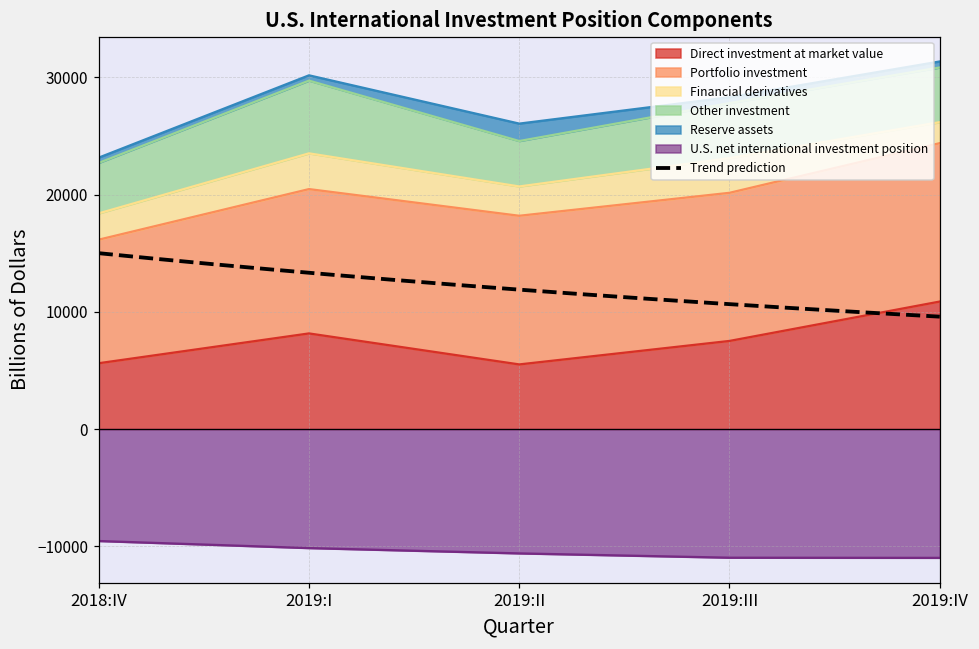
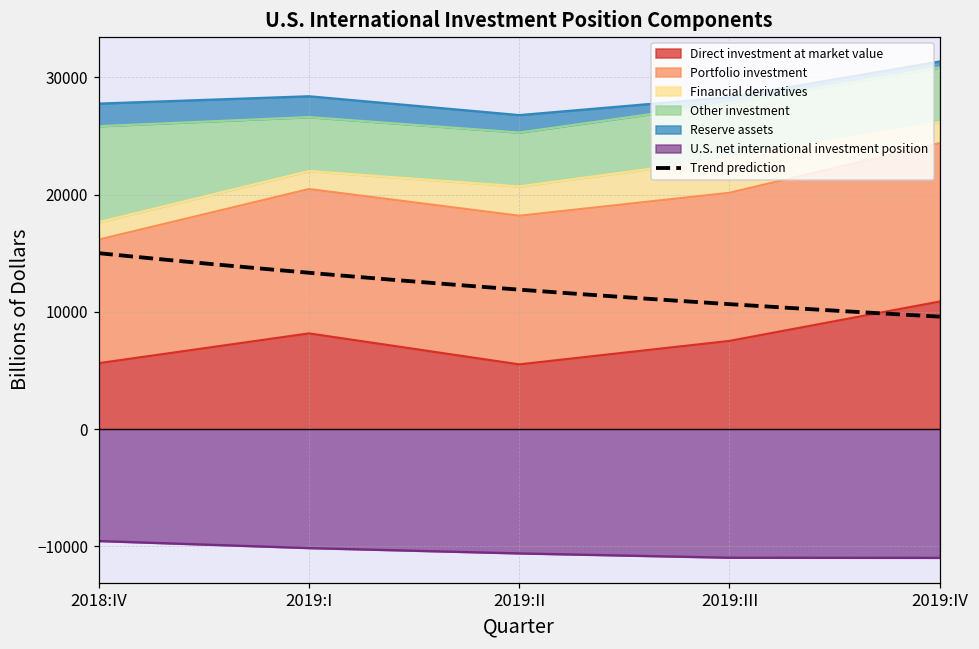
Financial derivatives, 2018:IV: 2200 -> 1500
Other investment, 2018:IV: 4300 -> 8200
Reserve assets, 2018:IV: 400 -> 1900
Financial derivatives, 2019:I: 3000 -> 1500
Other investment, 2019:I: 6200 -> 4600
Reserve assets, 2019:I: 500 -> 1800
Other investment, 2019:II: 3900 -> 4600
